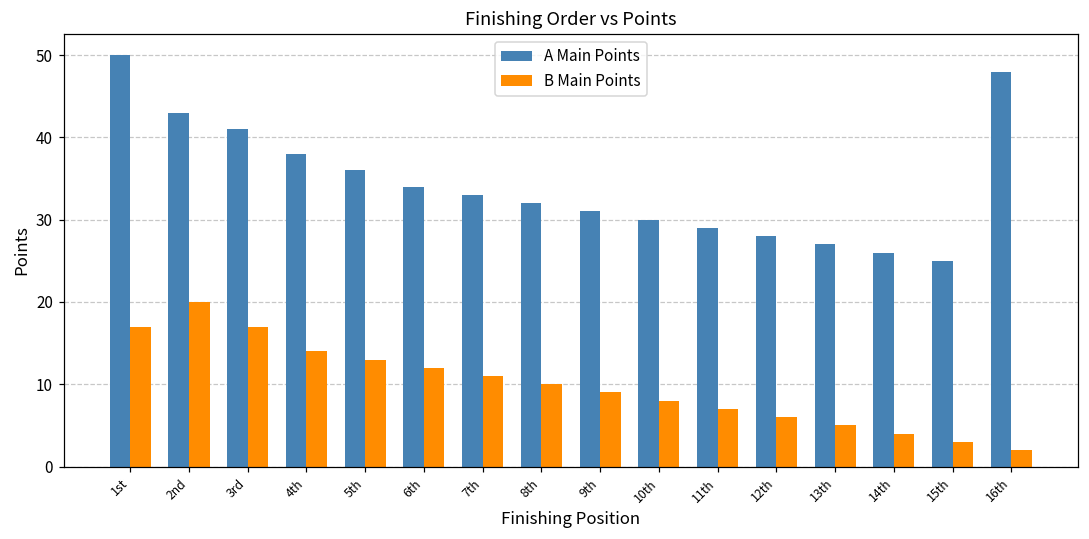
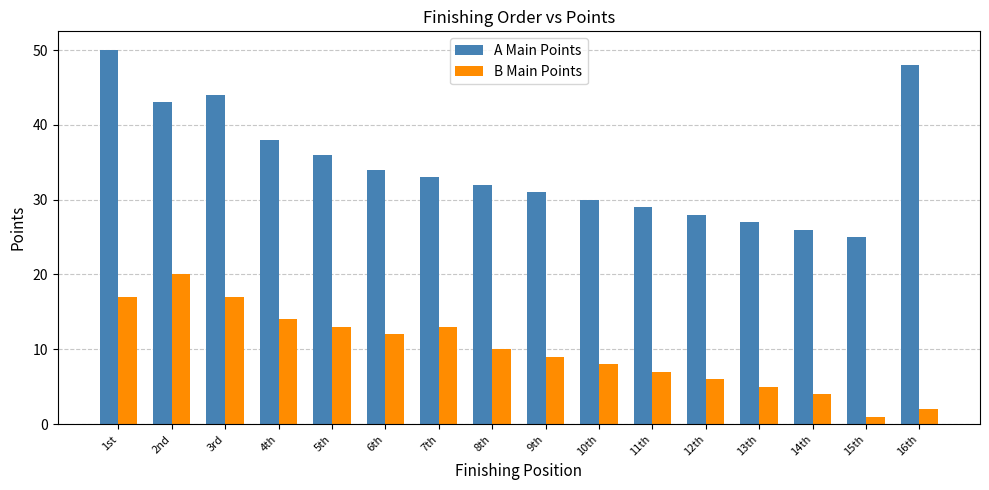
A Main Points, 3rd: 41 -> 44
B Main Points, 7th: 11 -> 13
B Main Points, 15th: 3 -> 1
